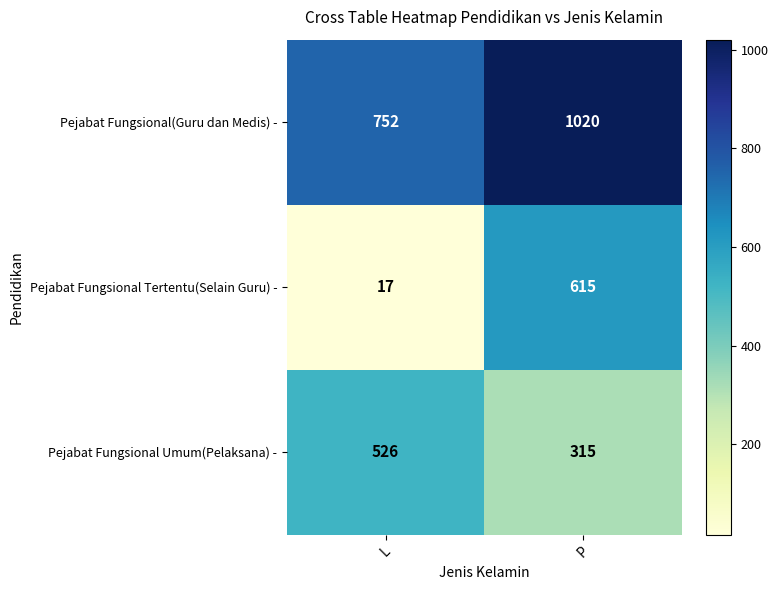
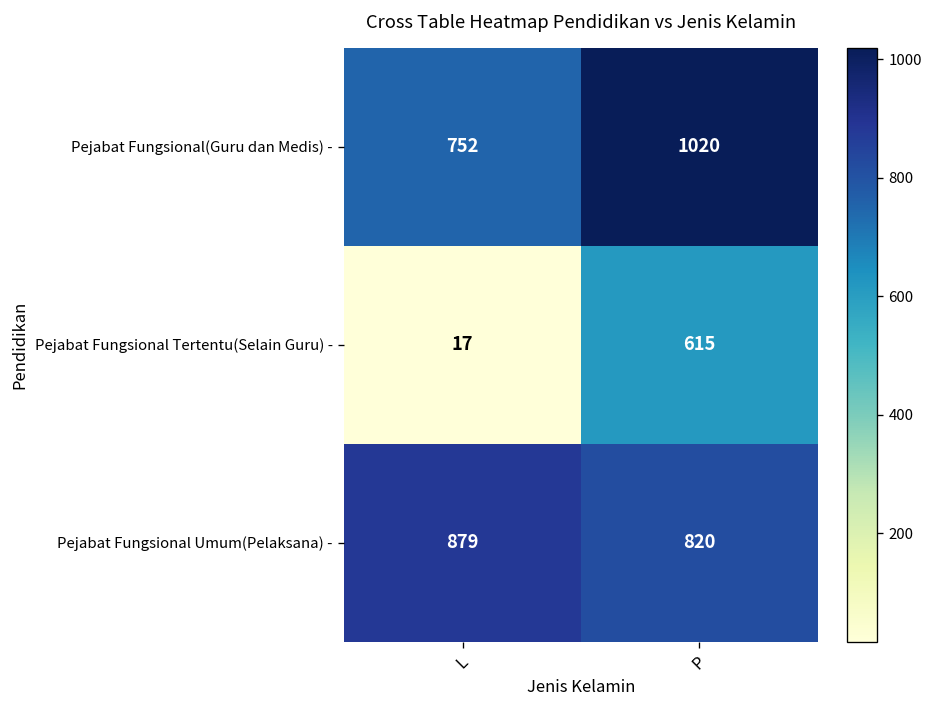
Pejabat Fungsional Umum(Pelaksana) -, L: 526 -> 879
Pejabat Fungsional Umum(Pelaksana) -, P: 315 -> 820
